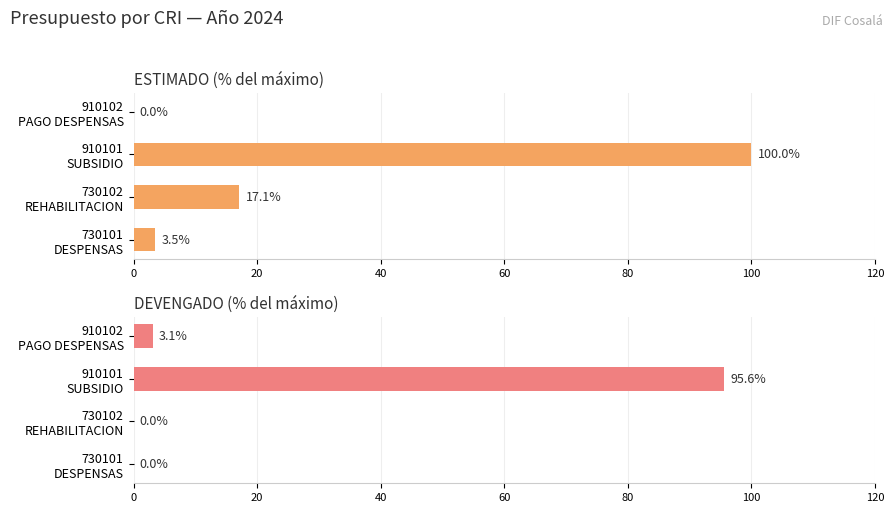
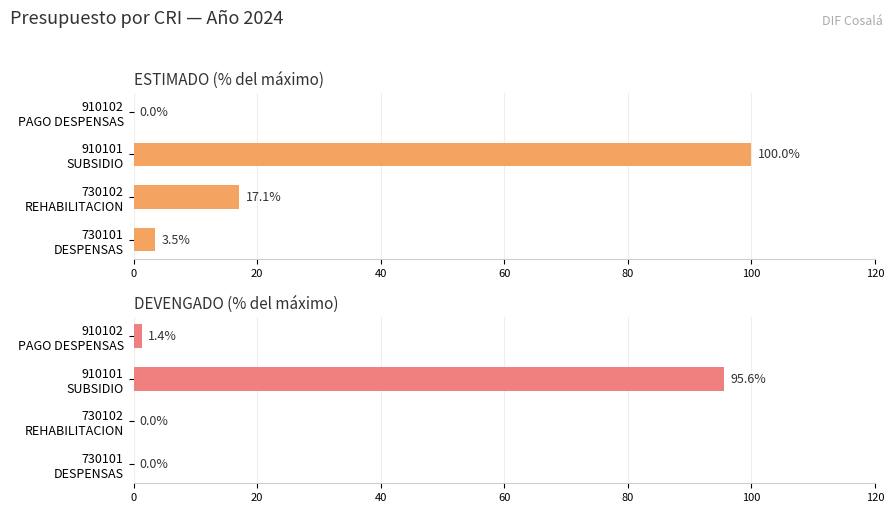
DEVENGADO (% del máximo), 910102 PAGO DESPENSAS: 3.1% -> 1.4%
